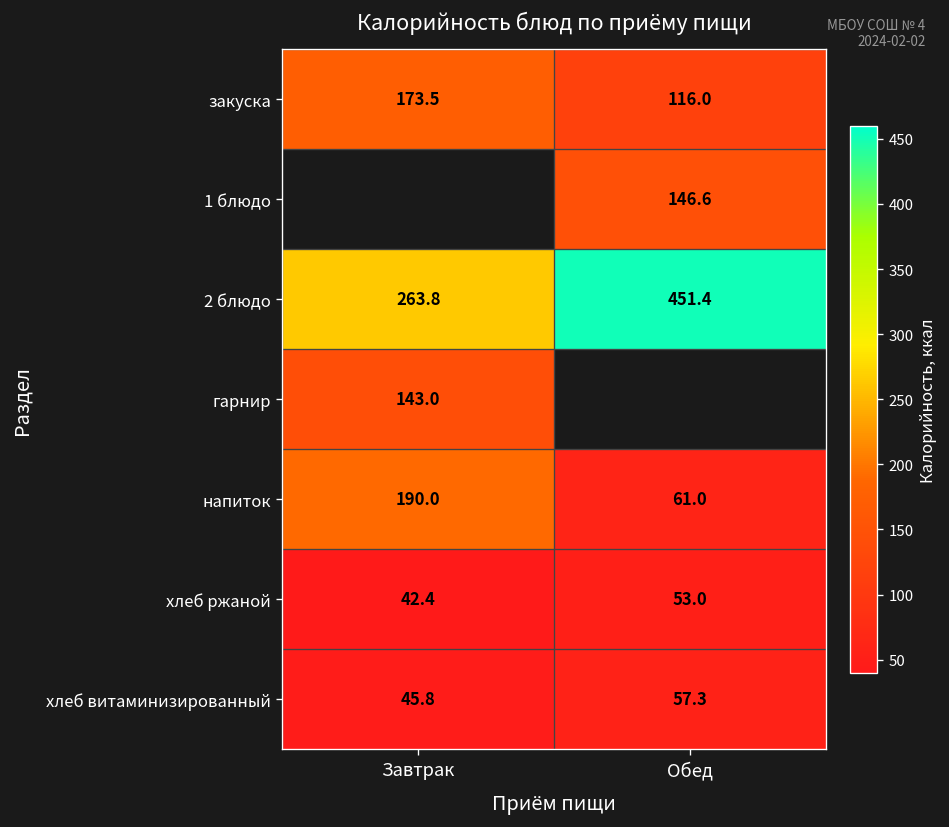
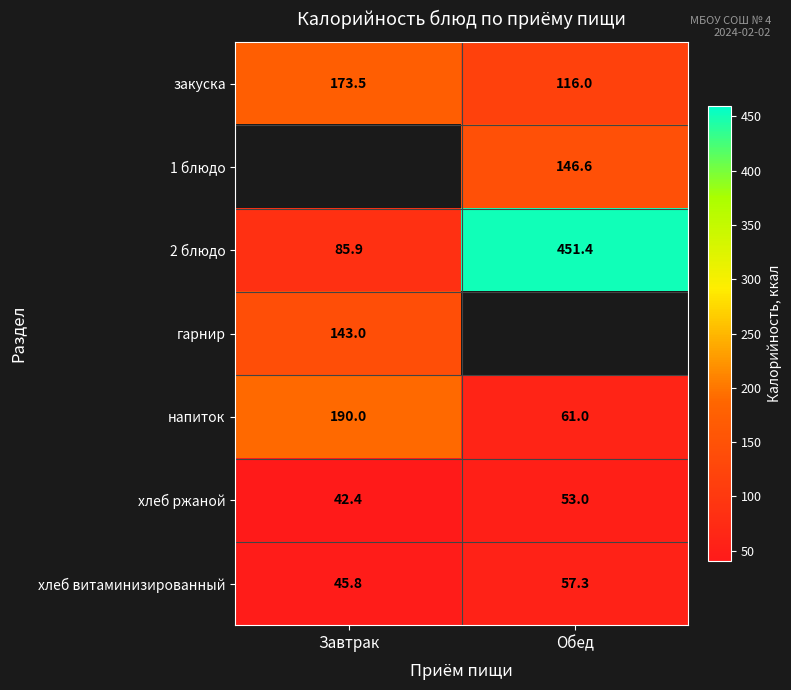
2 блюдо, Завтрак: 263.8 -> 85.9
